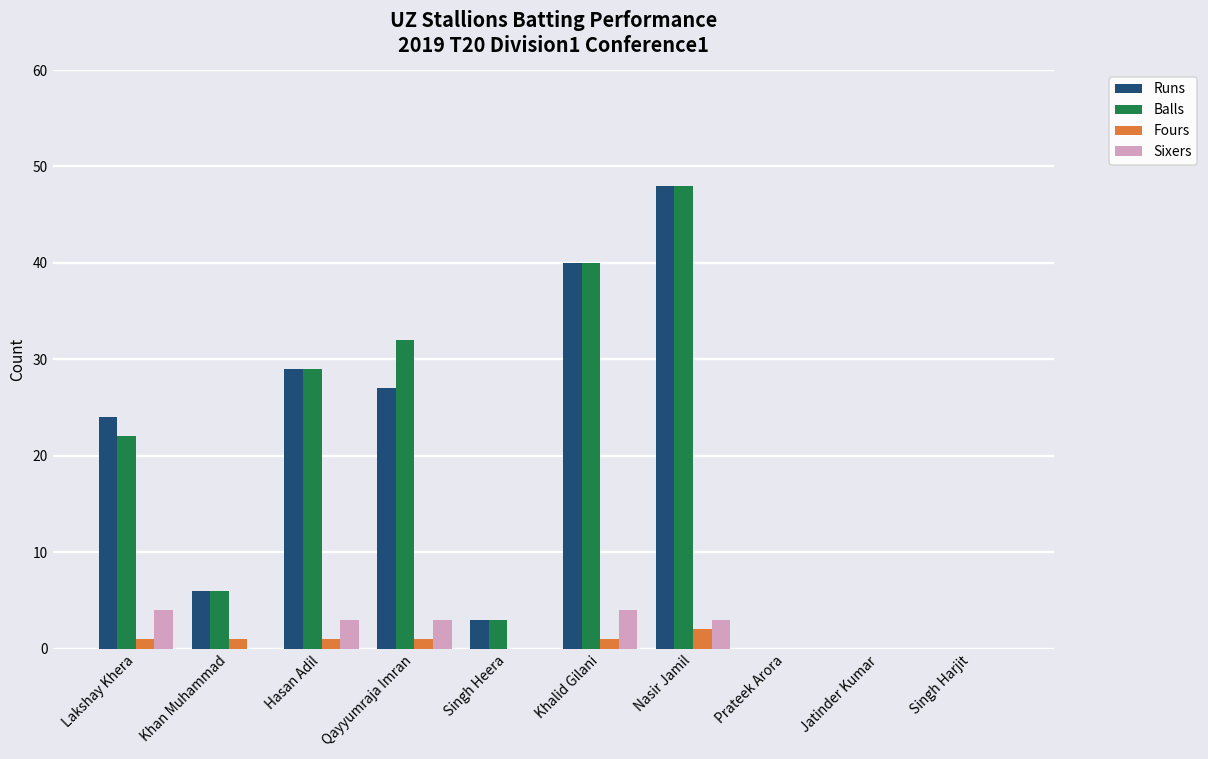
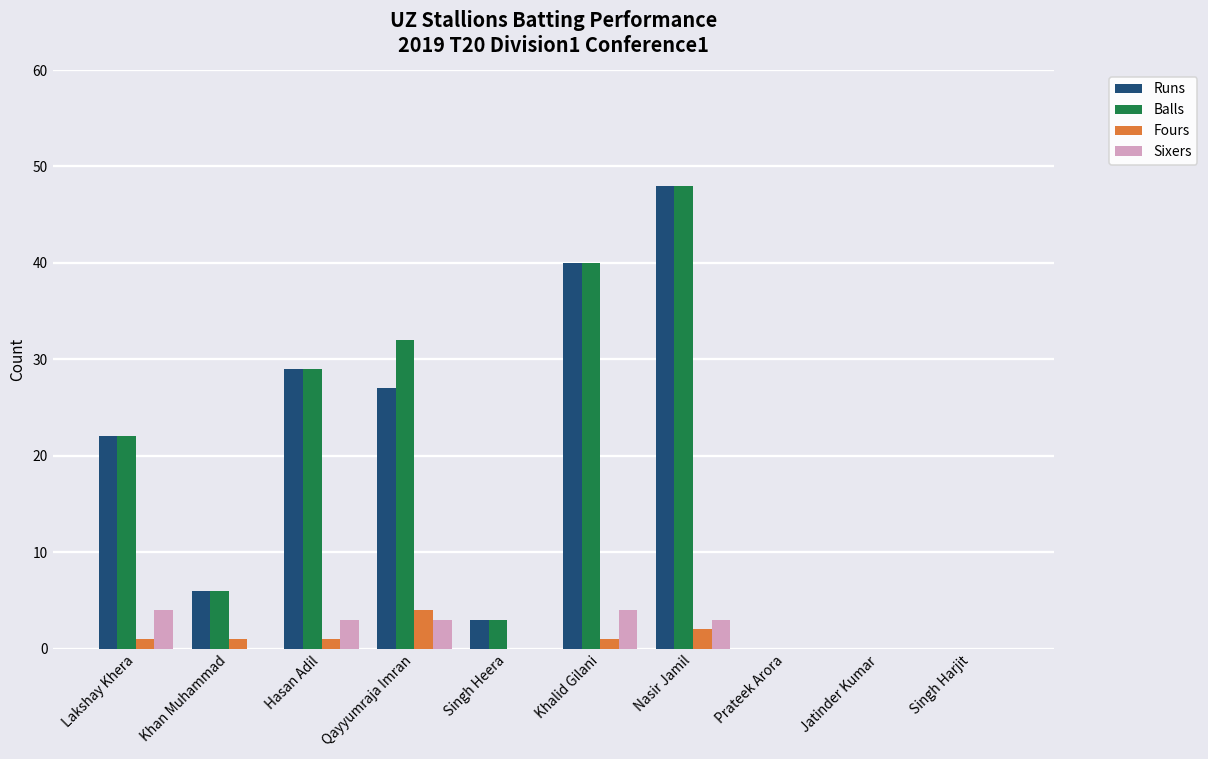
Runs, Lakshay Khera: 24 -> 22
Fours, Qayyumraja Imran: 1 -> 4
